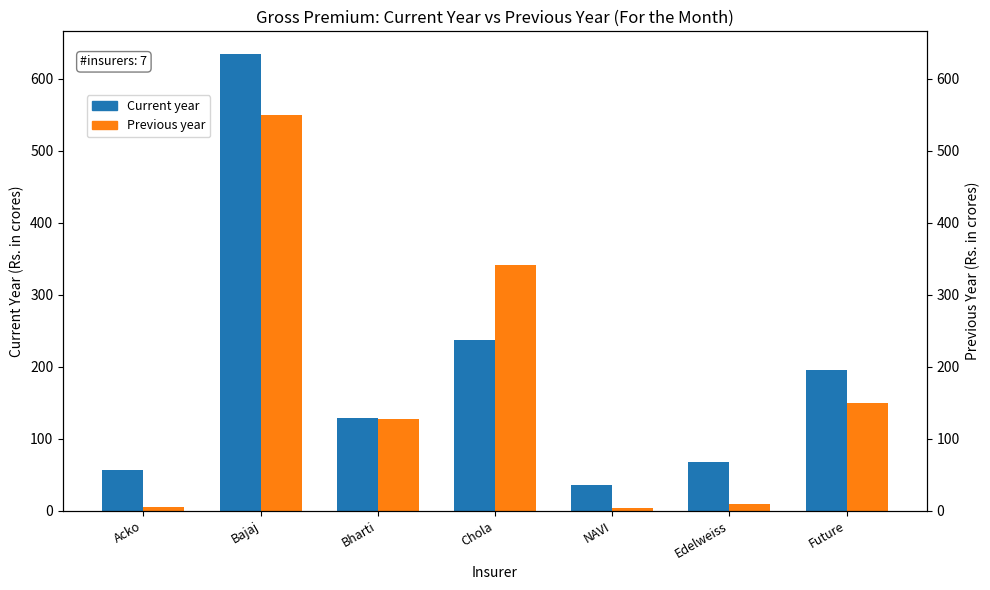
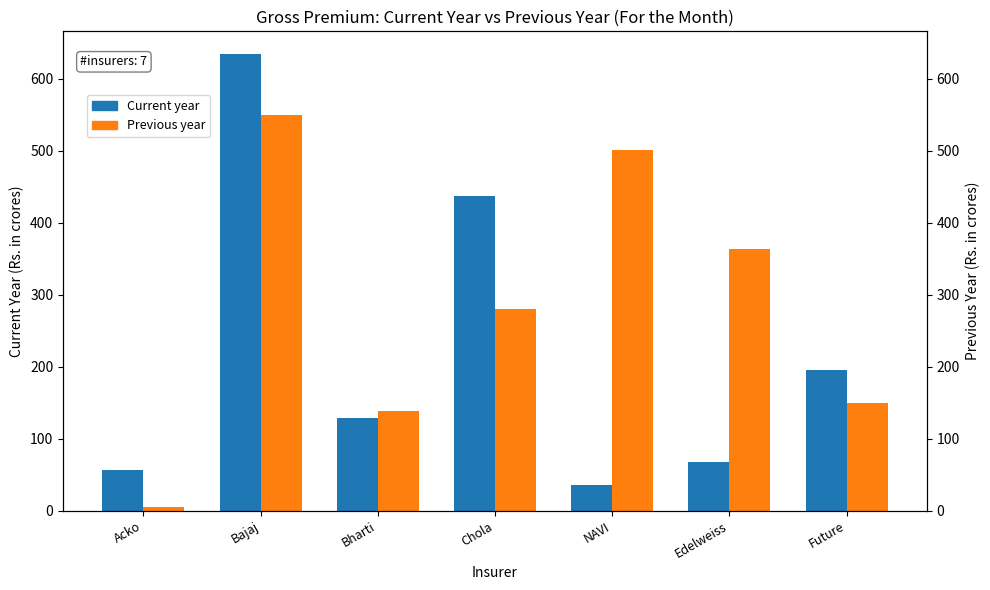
Previous year, Bharti: 130 -> 140
Current year, Chola: 240 -> 440
Previous year, Chola: 340 -> 280
Previous year, NAVI: 0 -> 500
Previous year, Edelweiss: 10 -> 360
